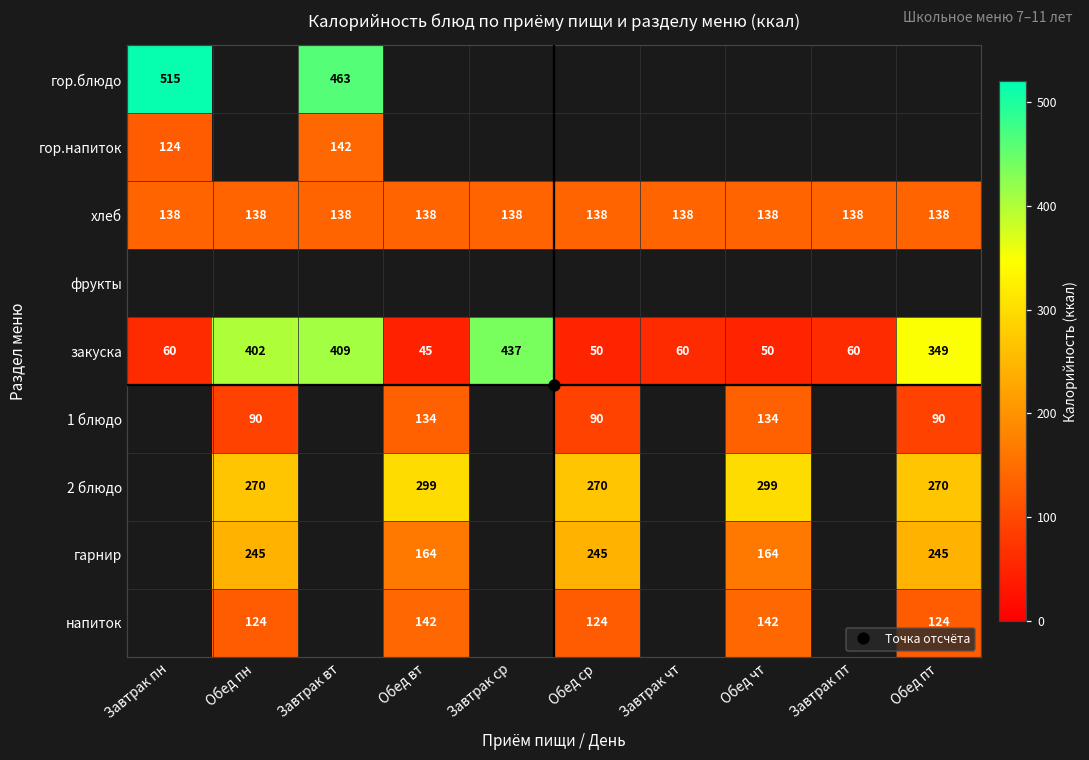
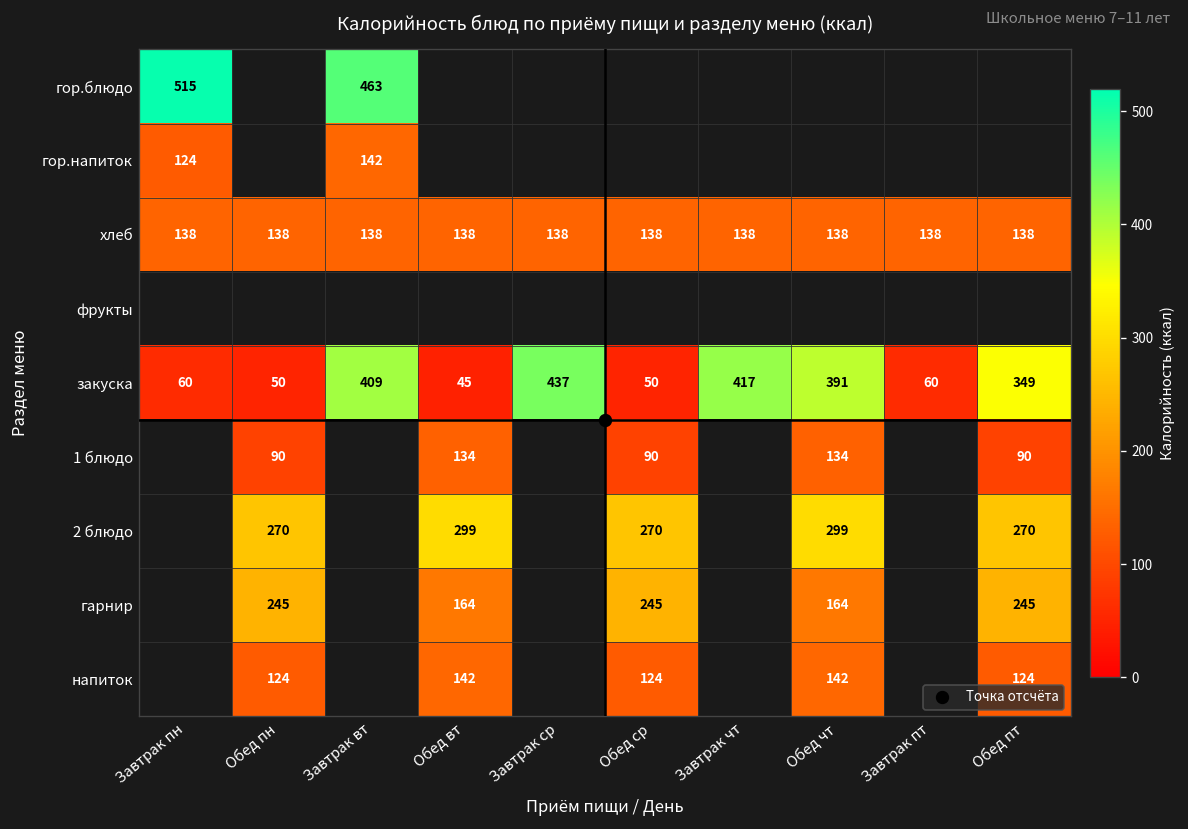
закуска, Обед пн: 402 -> 50
закуска, Завтрак чт: 60 -> 417
закуска, Обед чт: 50 -> 391
